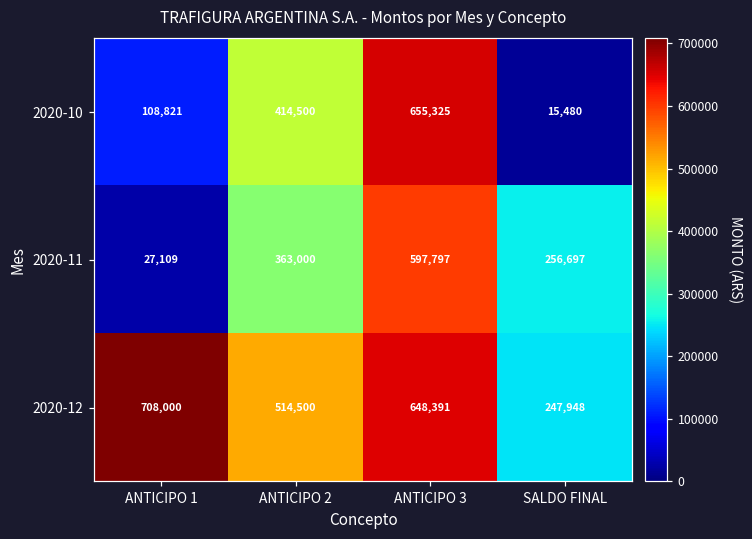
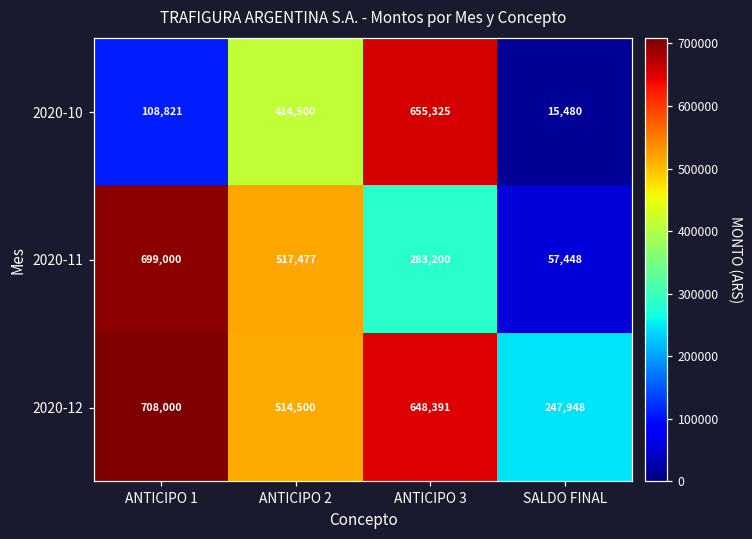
2020-11, ANTICIPO 1: 27,109 -> 699,000
2020-11, ANTICIPO 2: 363,000 -> 517,477
2020-11, ANTICIPO 3: 597,797 -> 283,200
2020-11, SALDO FINAL: 256,697 -> 57,448
